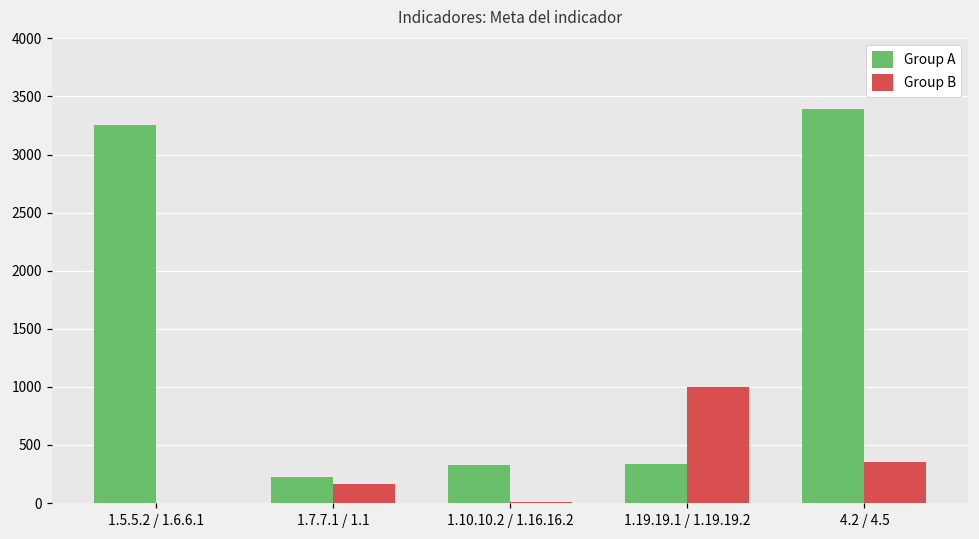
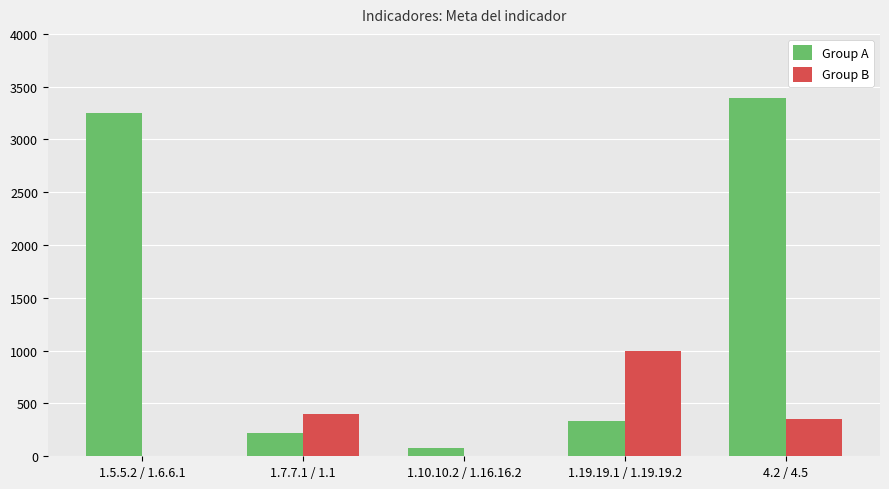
Group B, 1.7.7.1 / 1.1: 170 -> 400
Group A, 1.10.10.2 / 1.16.16.2: 330 -> 70
